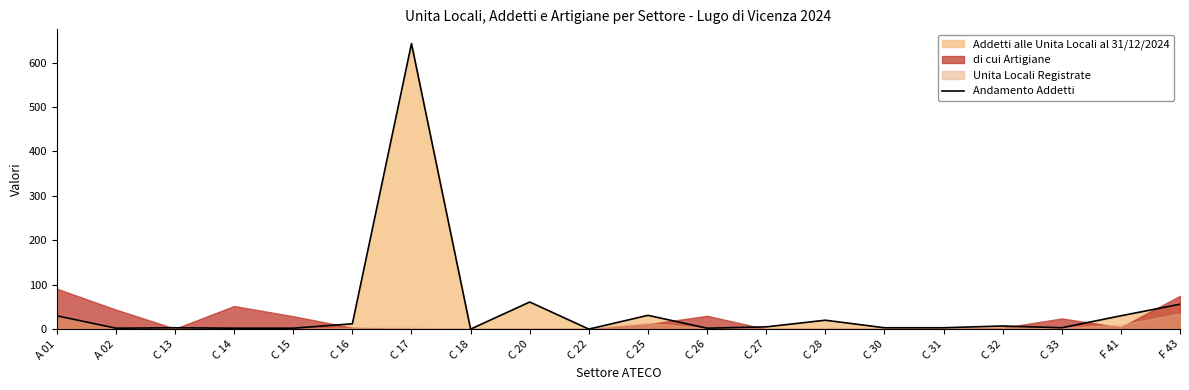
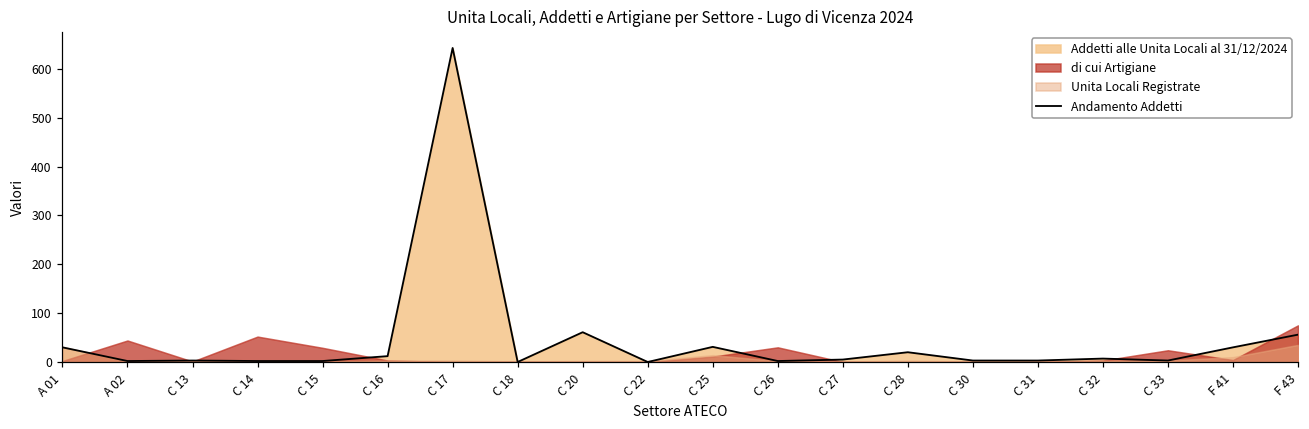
di cui Artigiane, A 01: 90 -> 0
